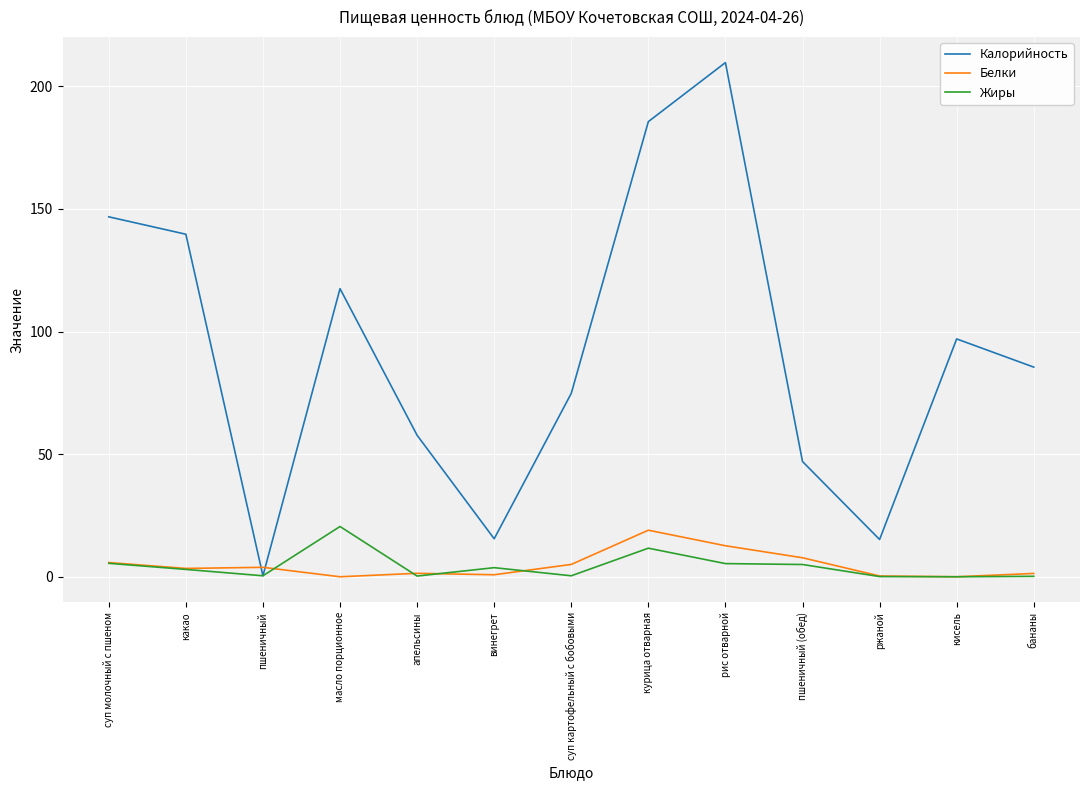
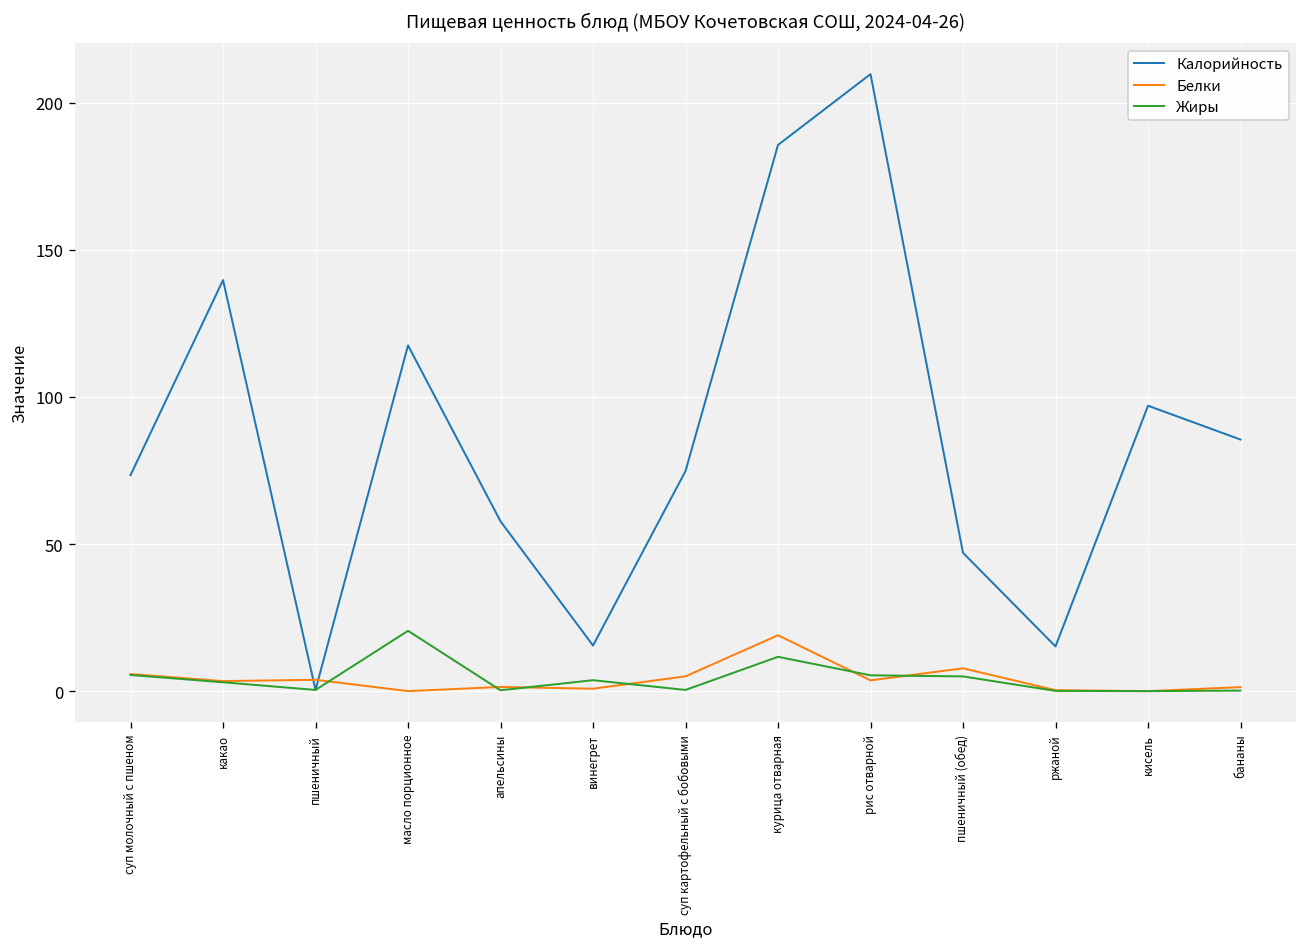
Калорийность, суп молочный с пшеном: 147 -> 73
Белки, рис отварной: 13 -> 4
